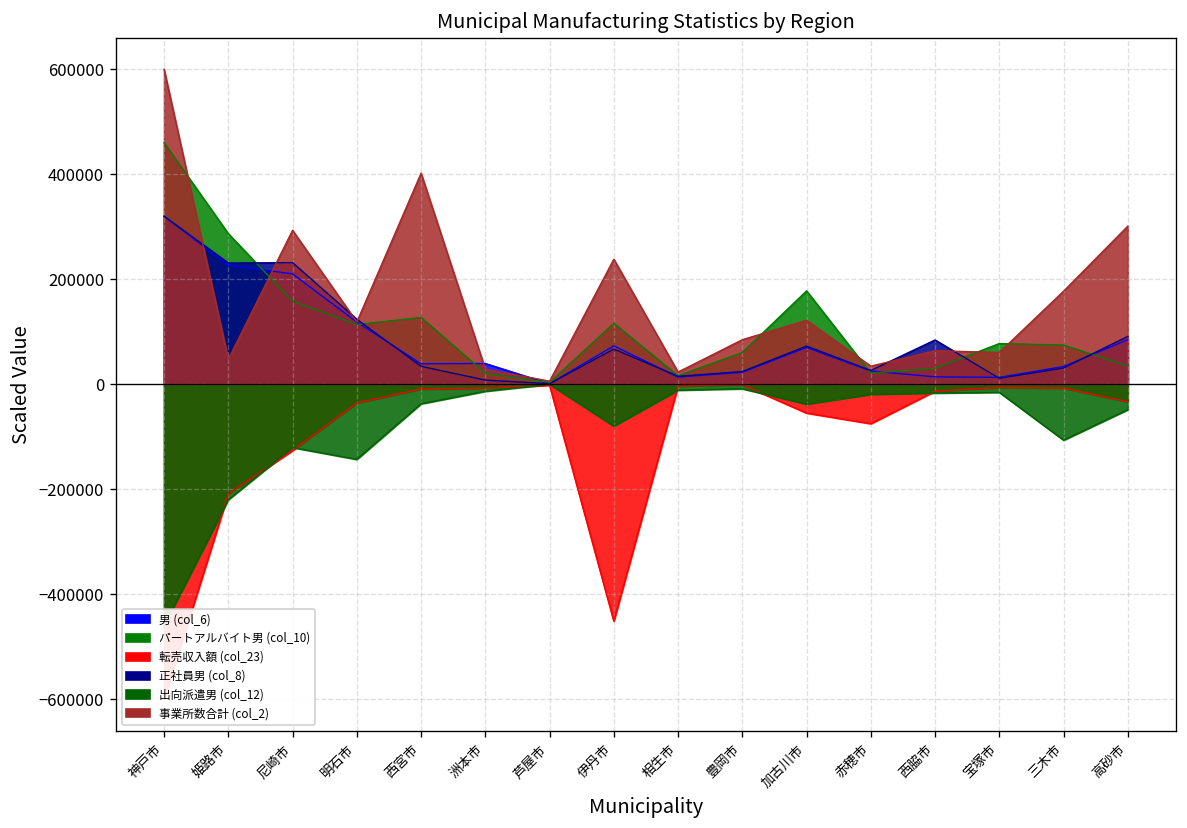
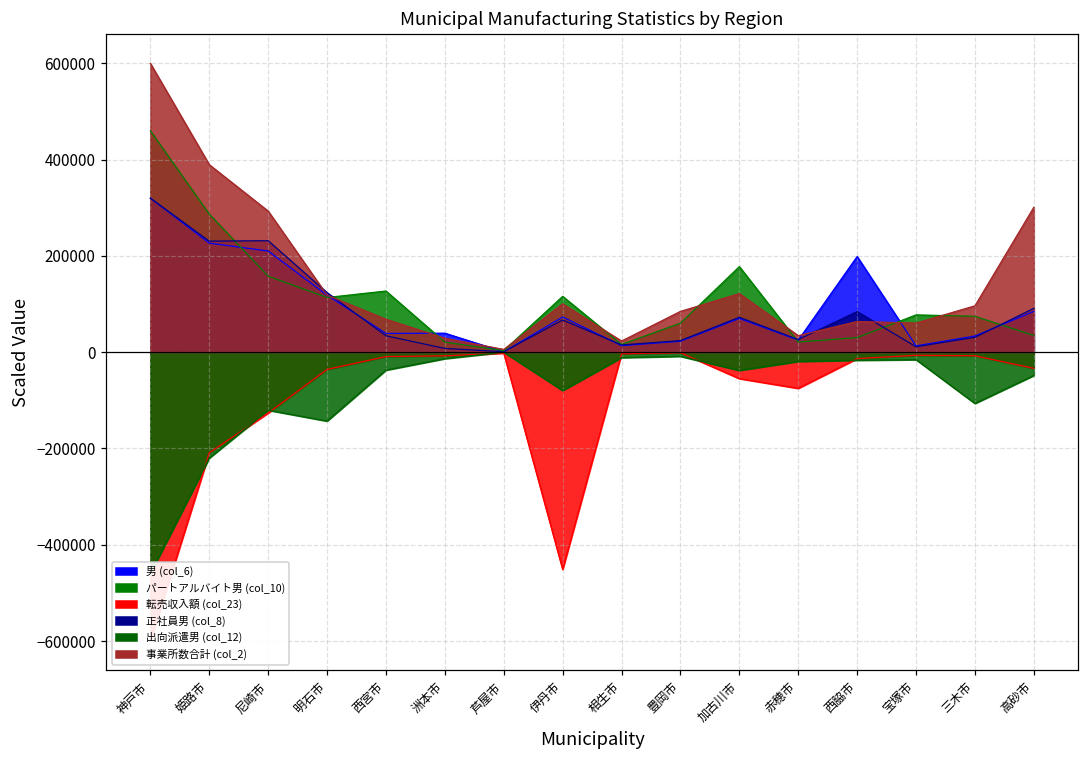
事業所数合計 (col_2), 姫路市: 50000 -> 390000
事業所数合計 (col_2), 西宮市: 400000 -> 70000
事業所数合計 (col_2), 伊丹市: 240000 -> 100000
男 (col_6), 西脇市: 10000 -> 200000
事業所数合計 (col_2), 三木市: 180000 -> 100000
